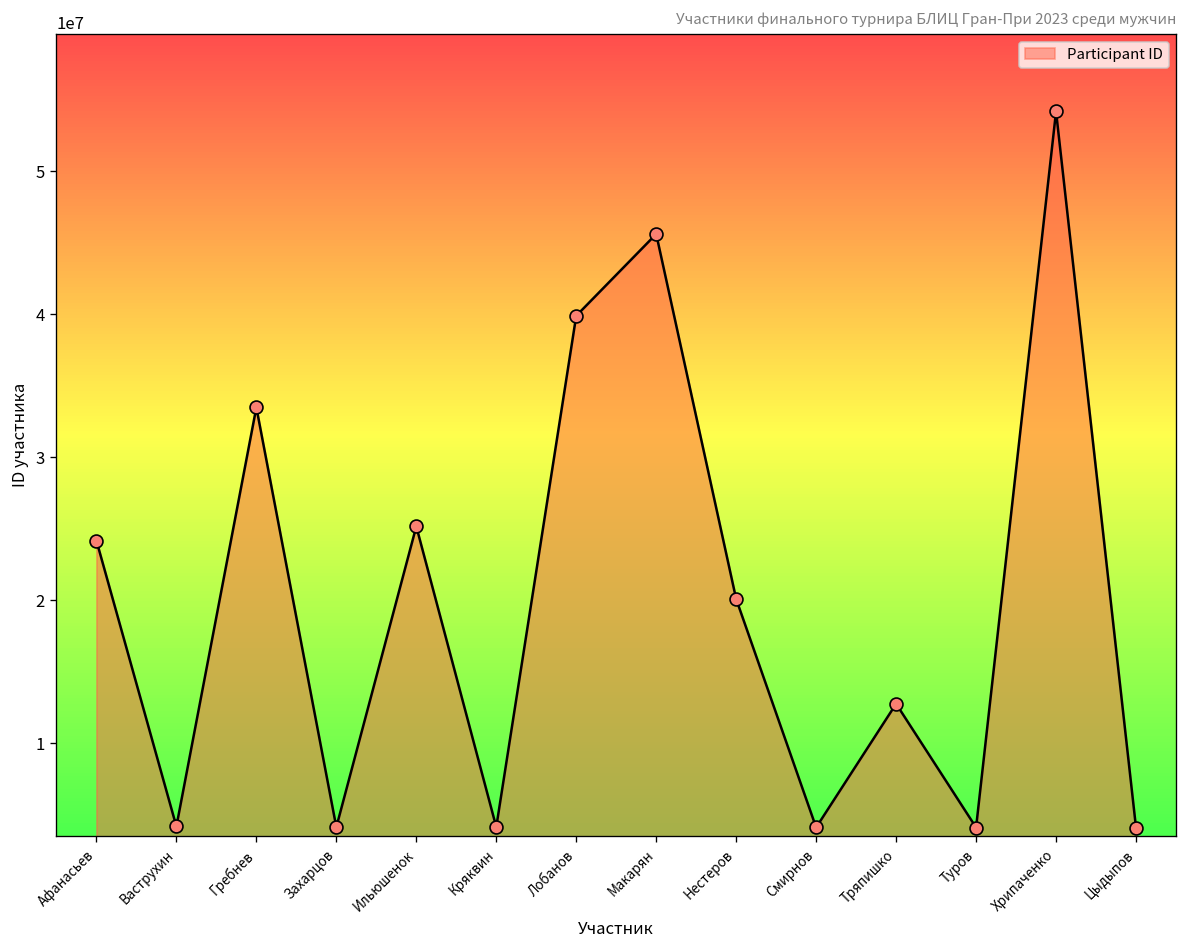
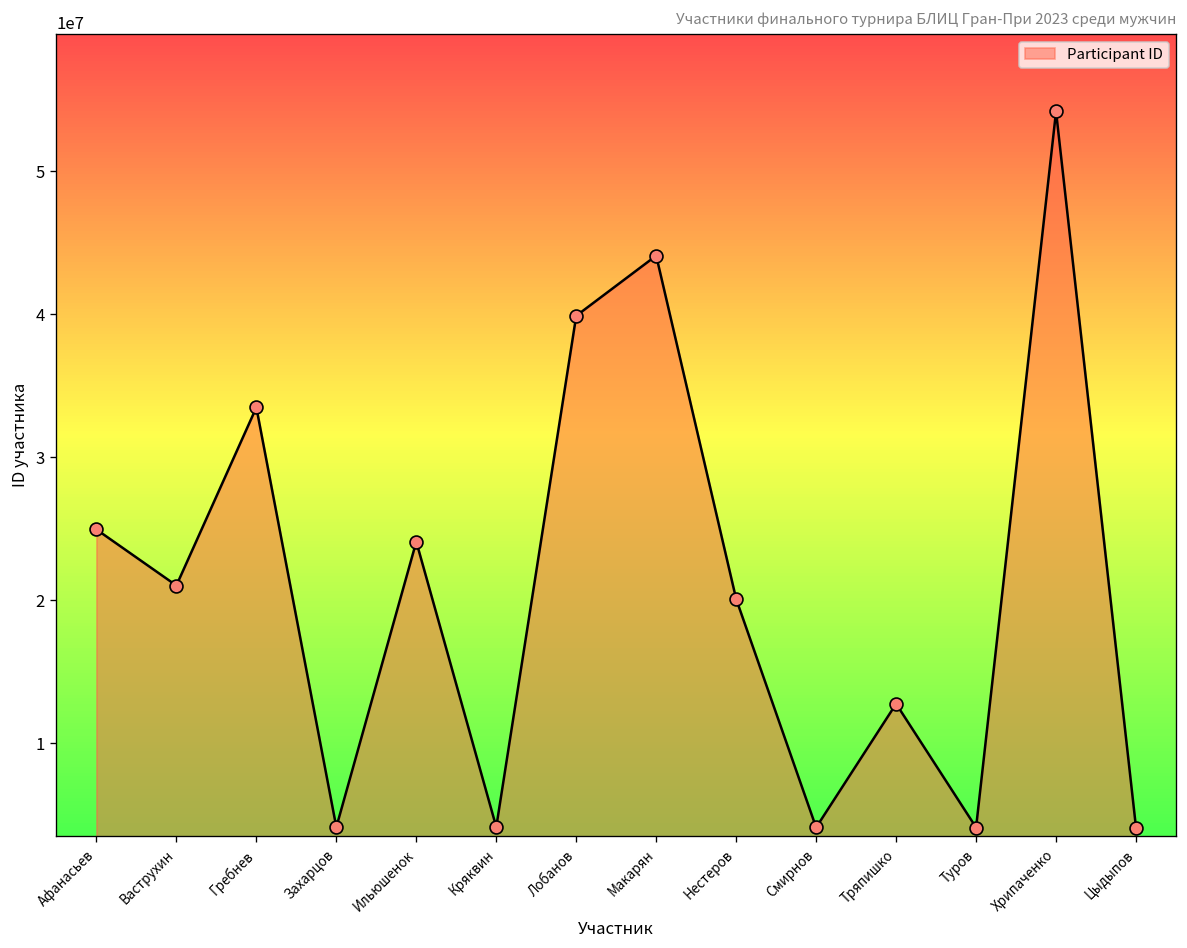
Афанасьев: 24200000 -> 25000000
Ваструхин: 4200000 -> 21000000
Ильюшенок: 25200000 -> 24100000
Макарян: 45600000 -> 44100000
